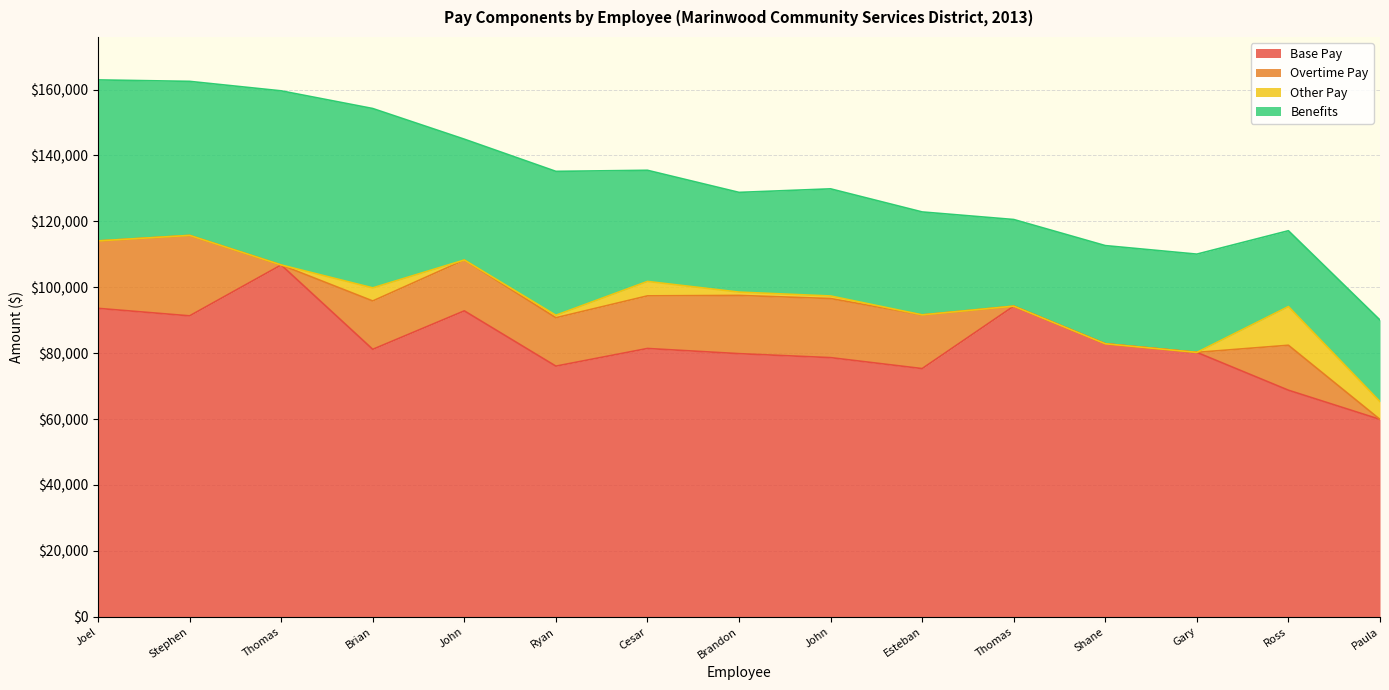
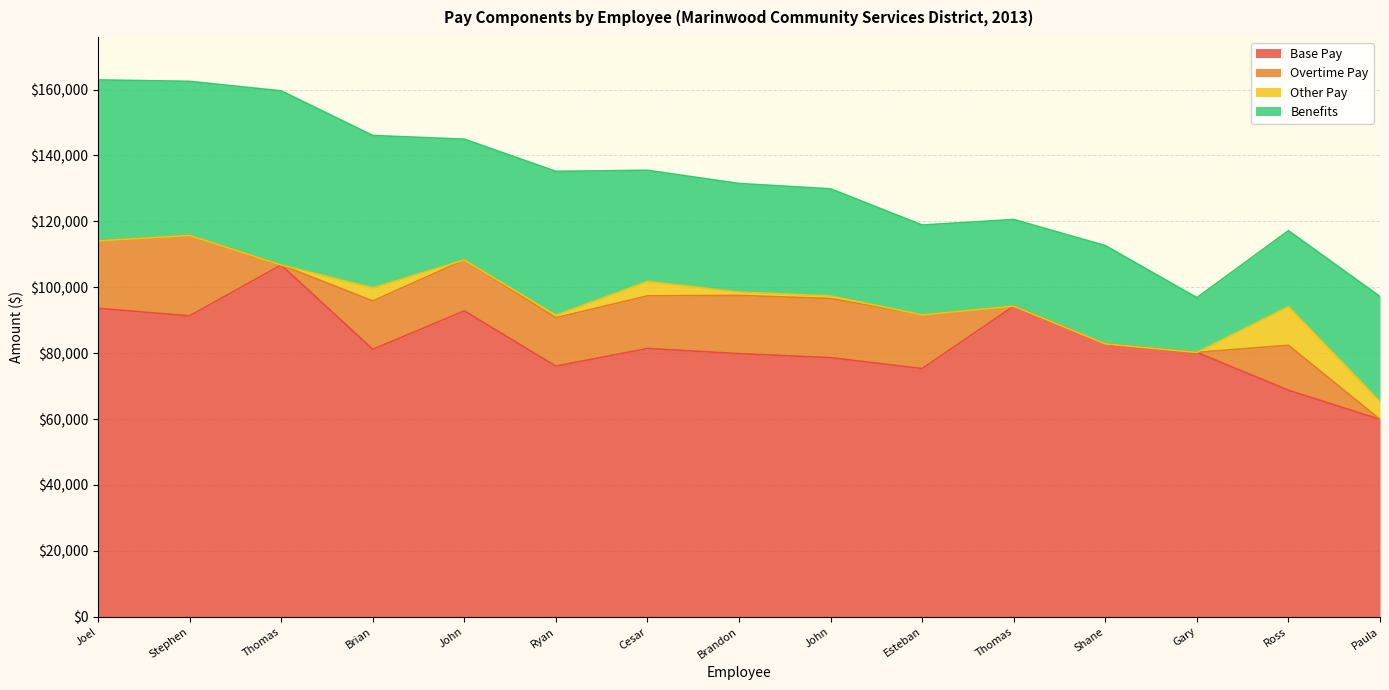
Benefits, Brian: $54,000 -> $46,000
Benefits, Brandon: $30,000 -> $33,000
Benefits, Esteban: $31,000 -> $27,000
Benefits, Gary: $30,000 -> $17,000
Benefits, Paula: $25,000 -> $32,000
